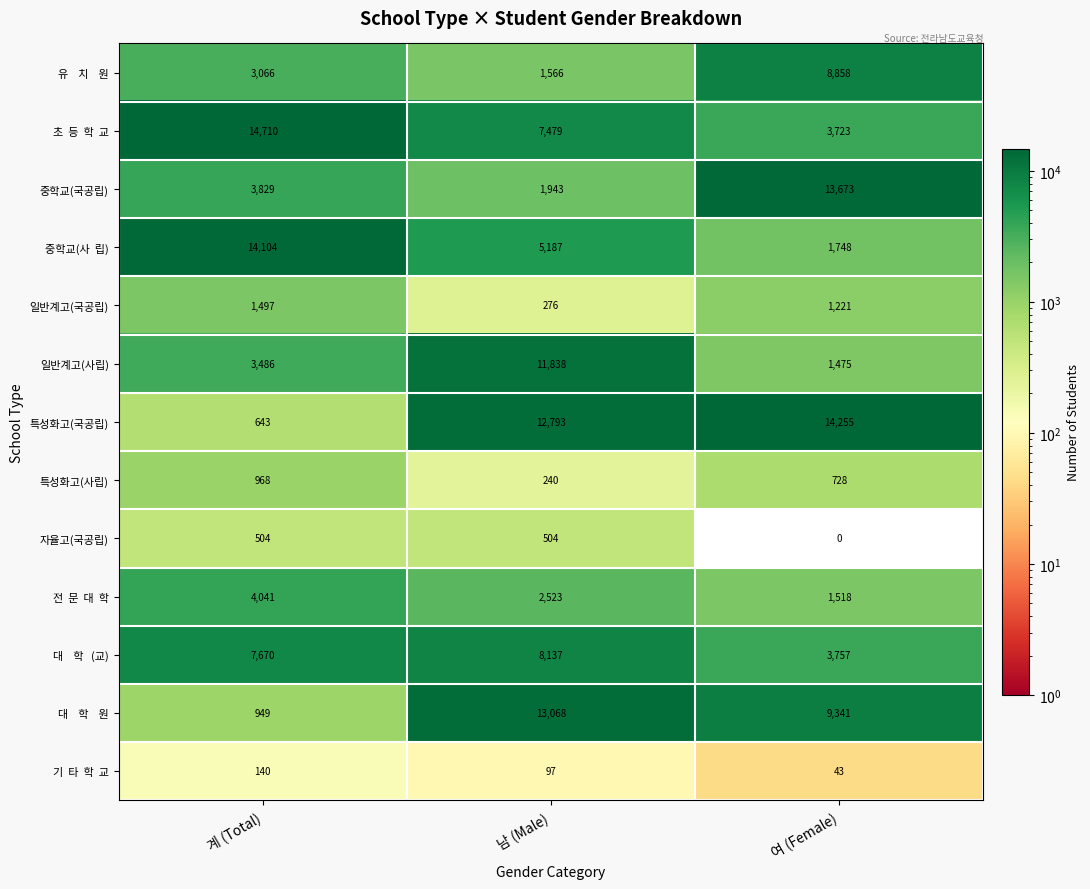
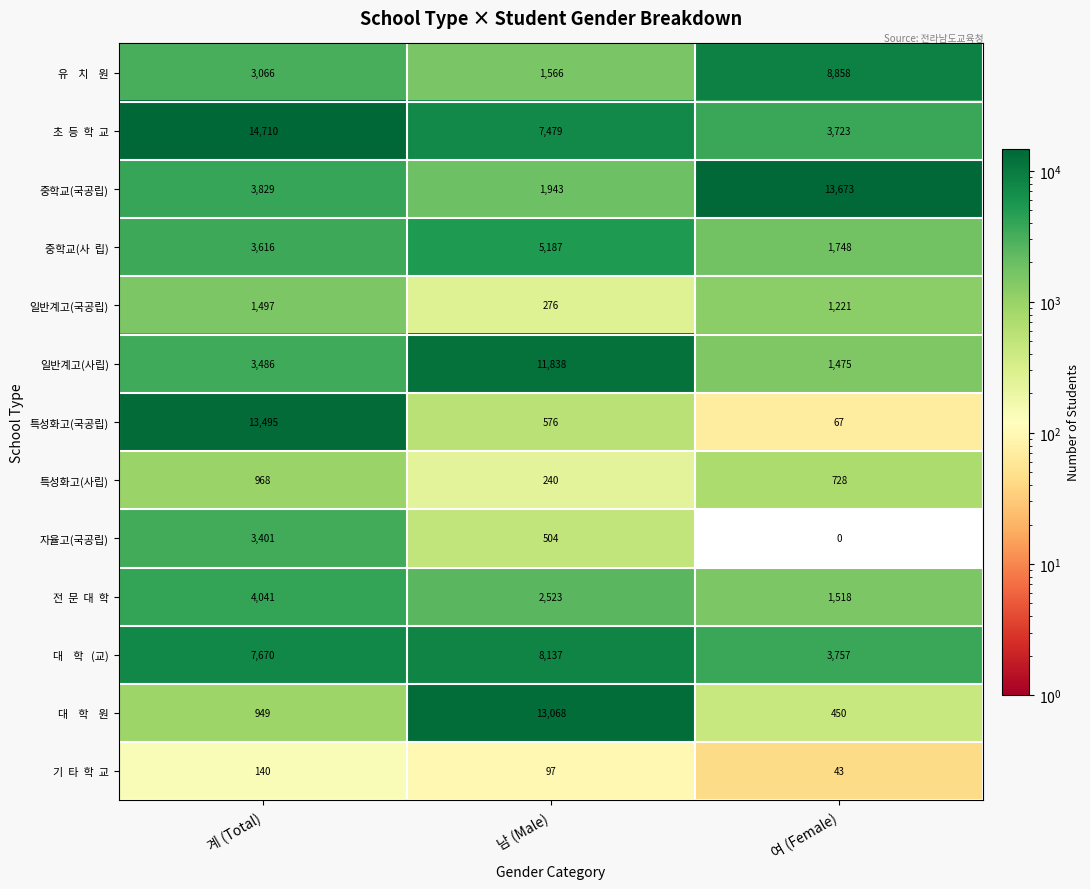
중학교(사 립), 계 (Total): 14,104 -> 3,616
특성화고(국공립), 계 (Total): 643 -> 13,495
특성화고(국공립), 남 (Male): 12,793 -> 576
특성화고(국공립), 여 (Female): 14,255 -> 67
자율고(국공립), 계 (Total): 504 -> 3,401
대 학 원, 여 (Female): 9,341 -> 450
